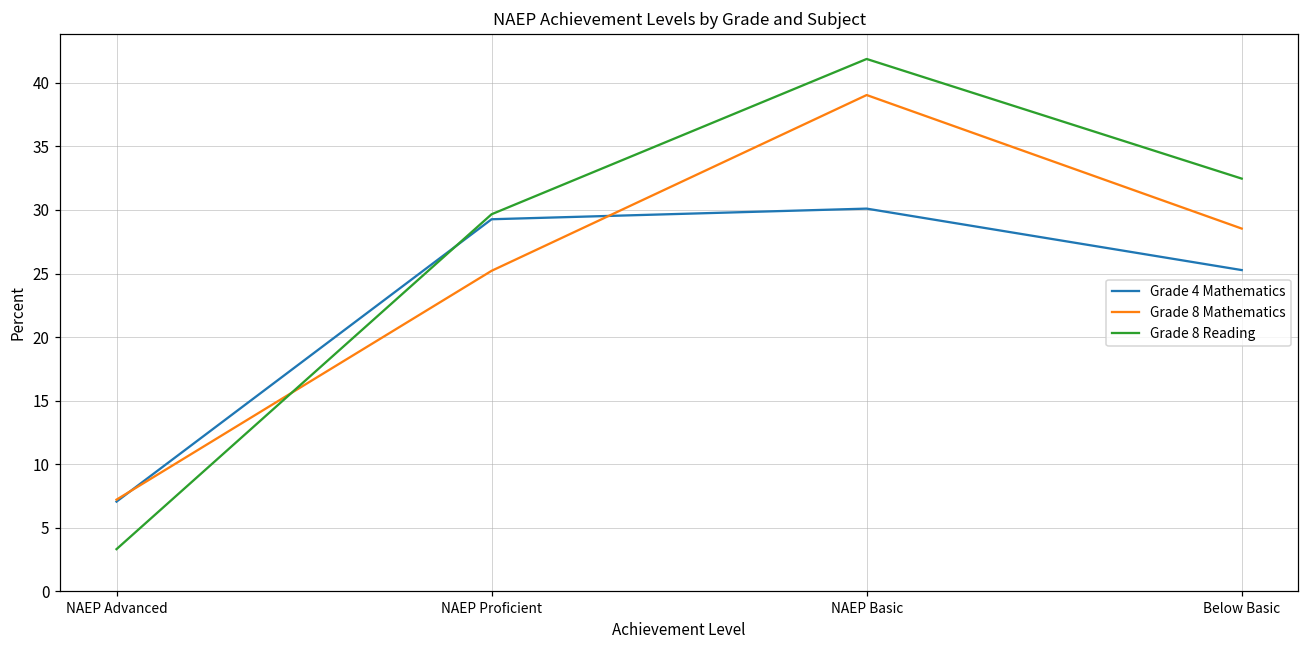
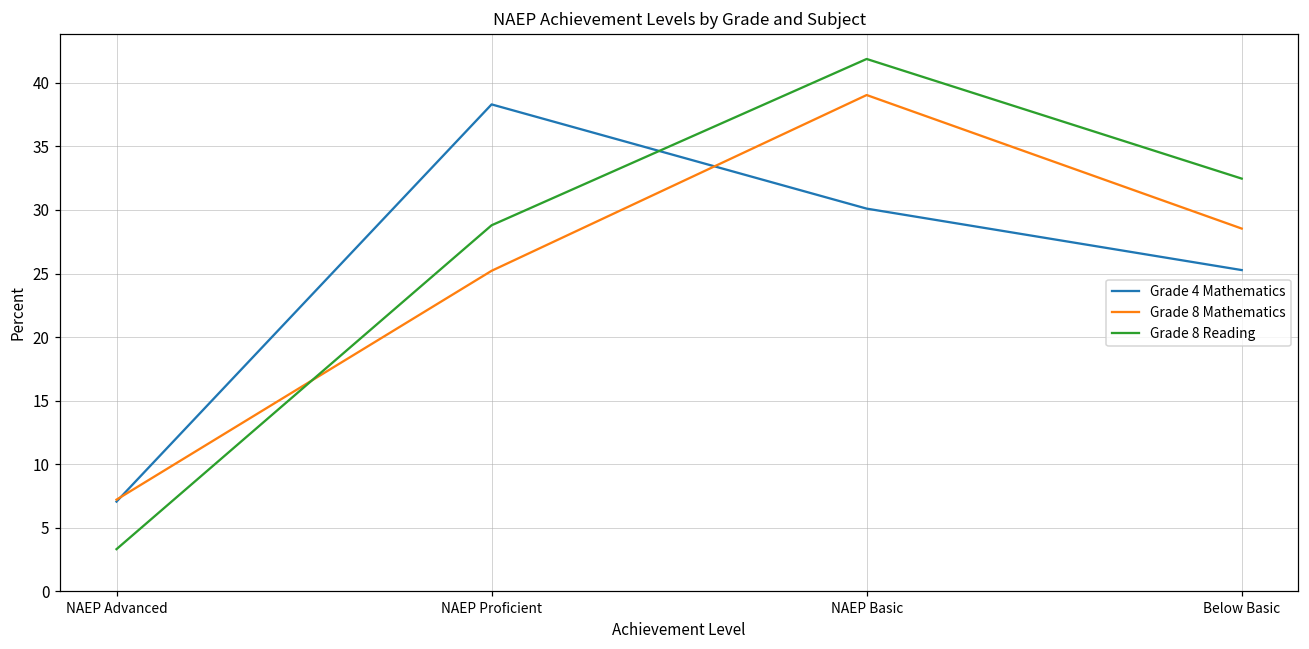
Grade 4 Mathematics, NAEP Proficient: 29.3 -> 38.3
Grade 8 Reading, NAEP Proficient: 29.7 -> 28.8
